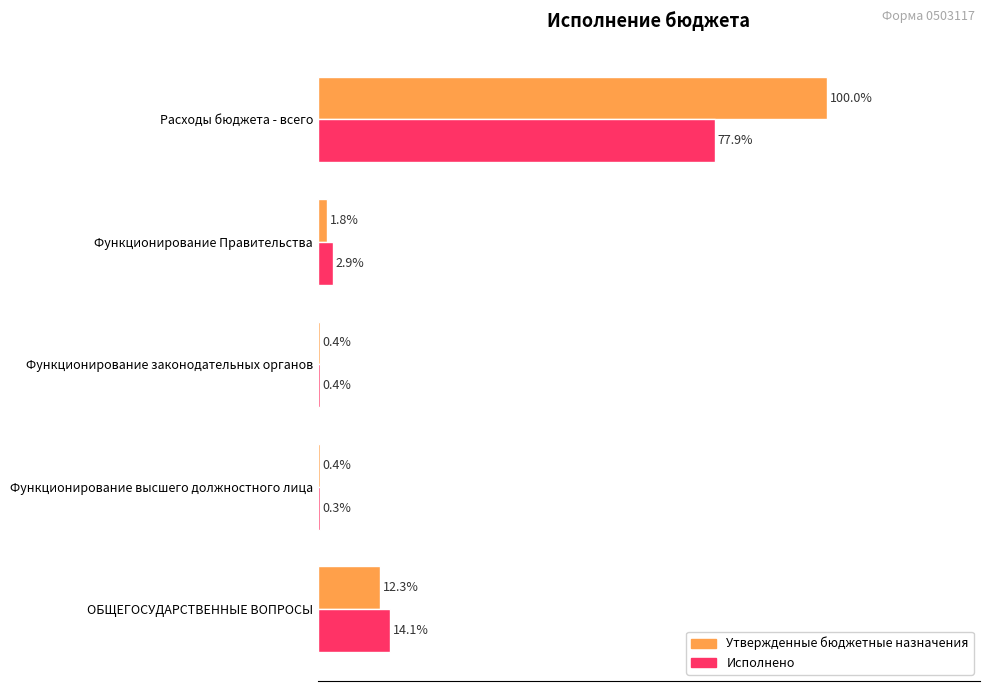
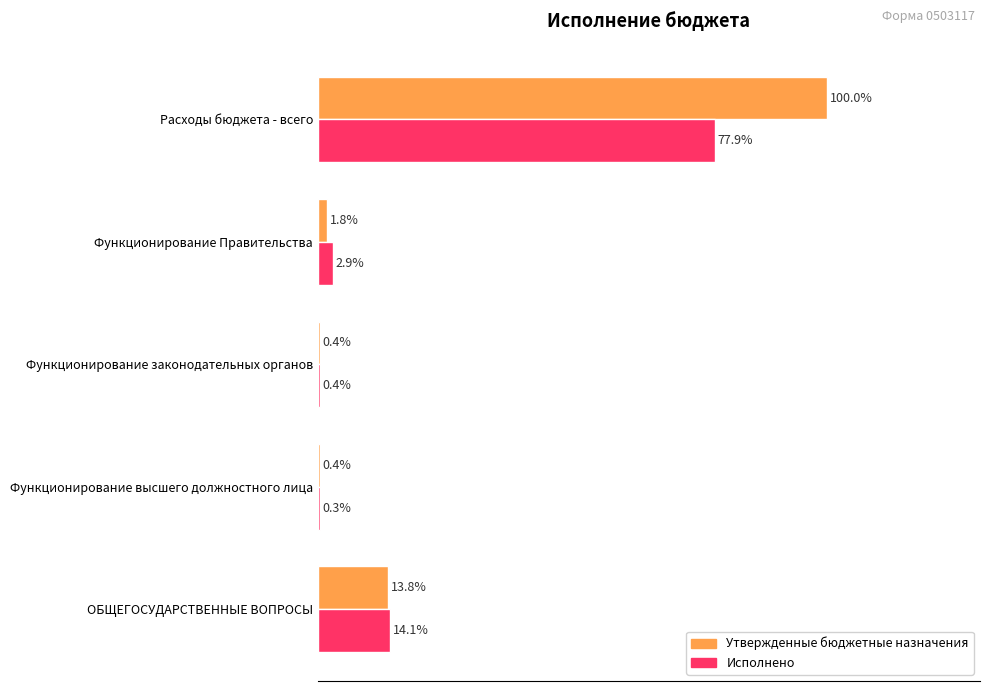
Утвержденные бюджетные назначения, ОБЩЕГОСУДАРСТВЕННЫЕ ВОПРОСЫ: 12.3% -> 13.8%
